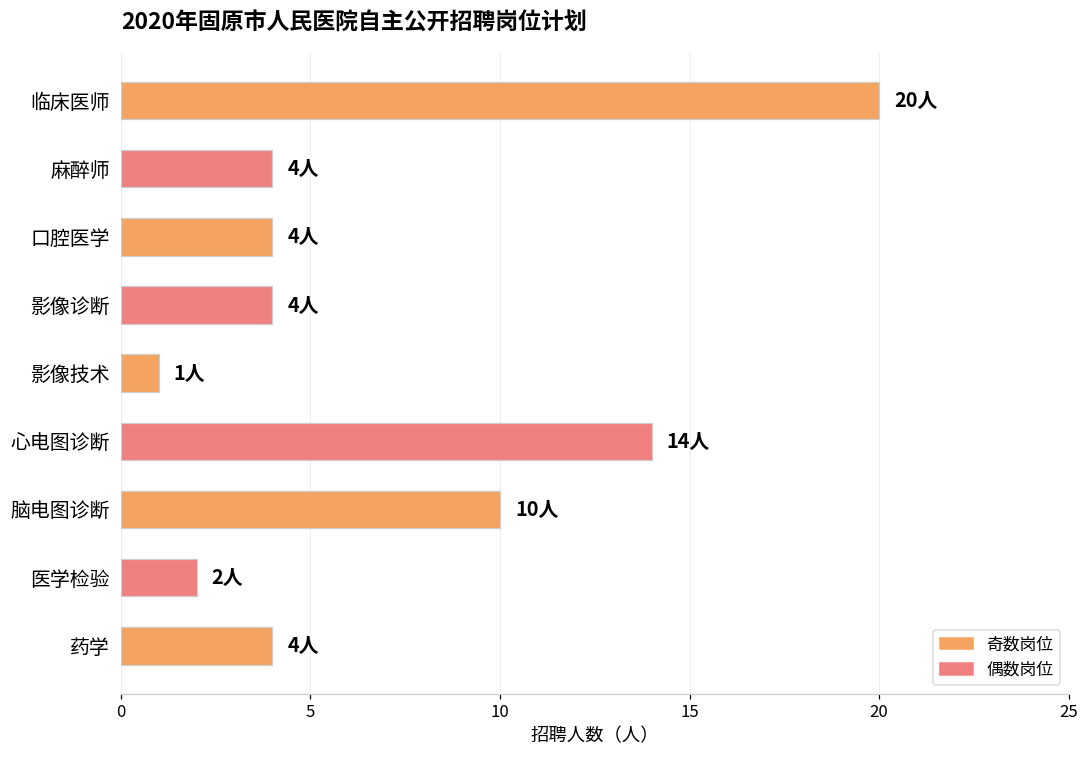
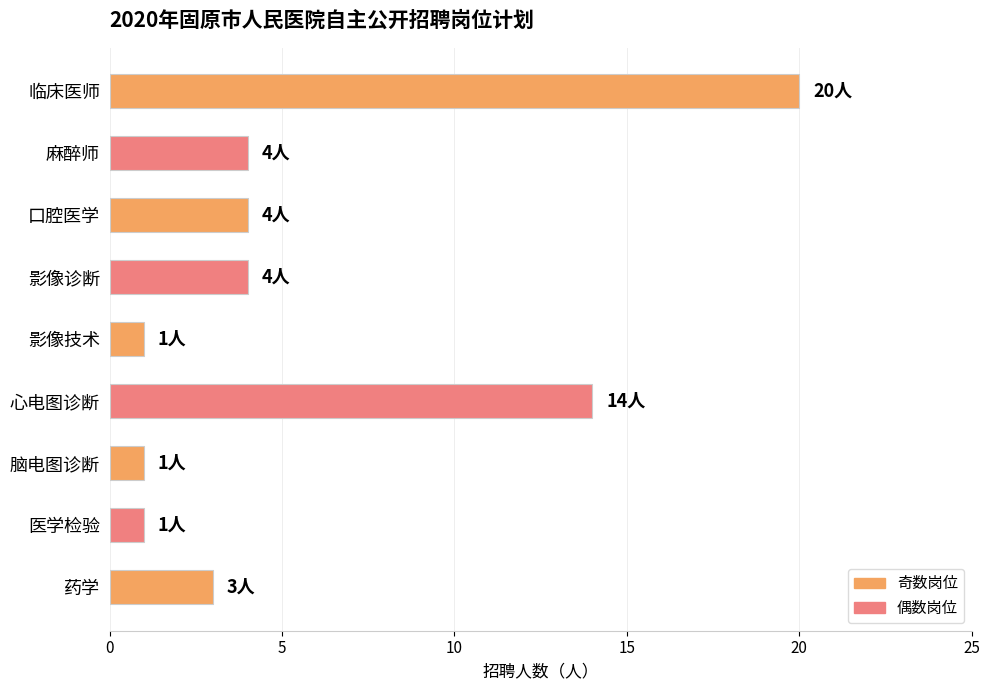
脑电图诊断: 10人 -> 1人
医学检验: 2人 -> 1人
药学: 4人 -> 3人
